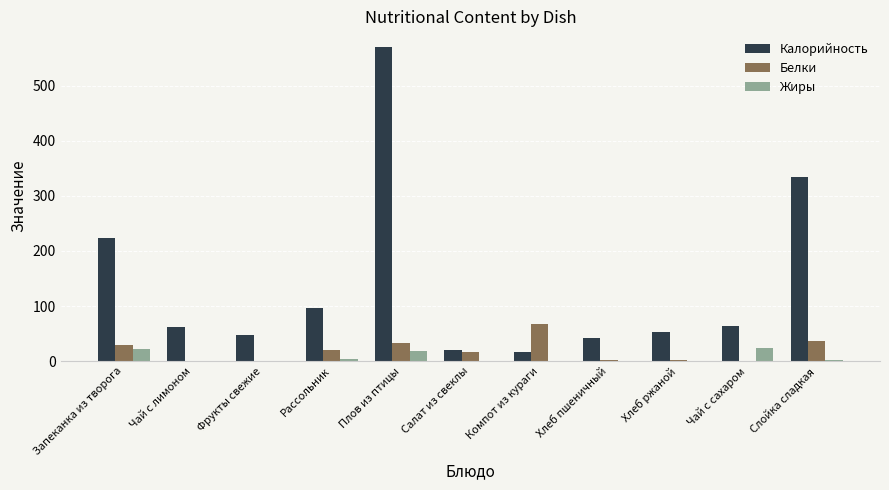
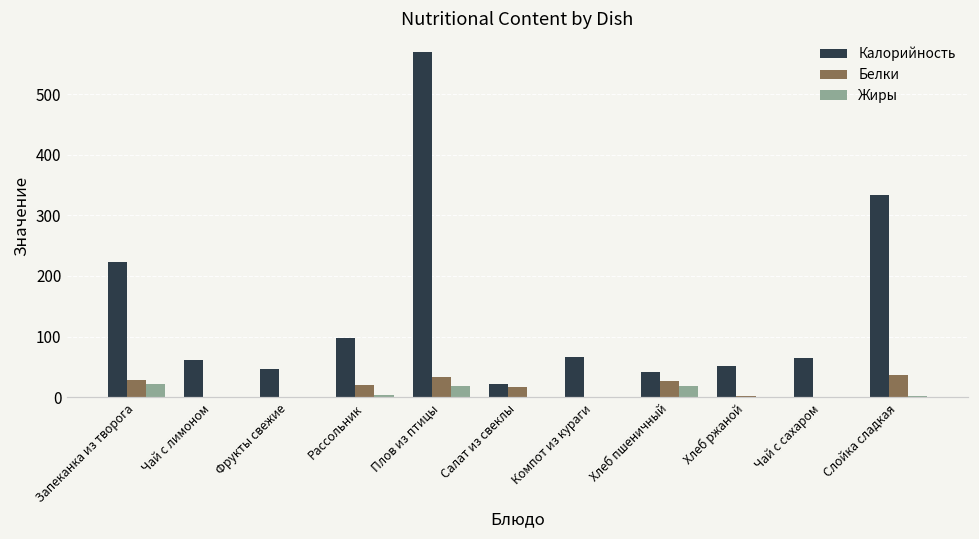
Калорийность, Компот из кураги: 20 -> 70
Белки, Компот из кураги: 70 -> 0
Белки, Хлеб пшеничный: 0 -> 30
Жиры, Хлеб пшеничный: 0 -> 20
Жиры, Чай с сахаром: 20 -> 0
